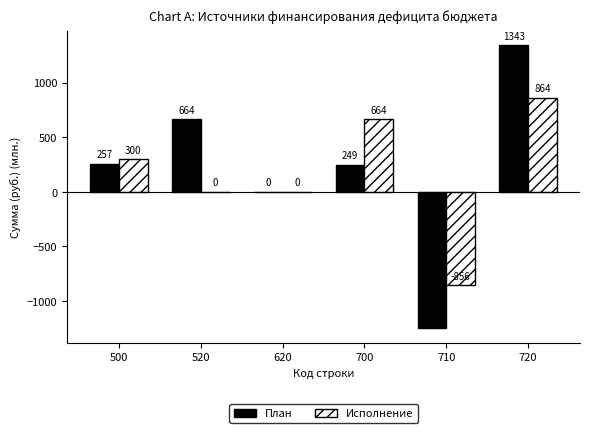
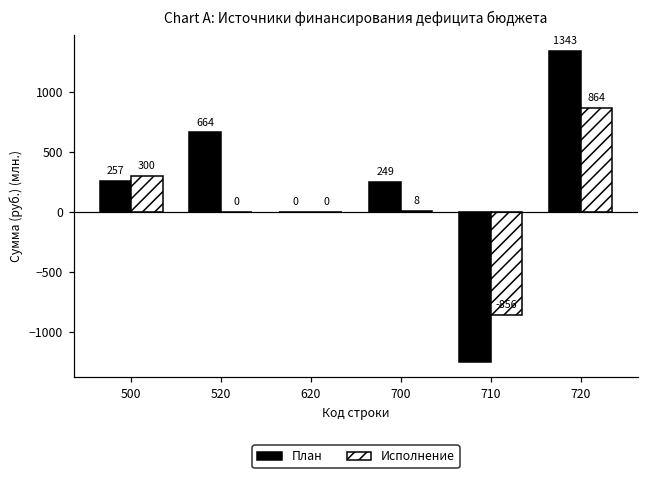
Исполнение, 700: 664 -> 8
